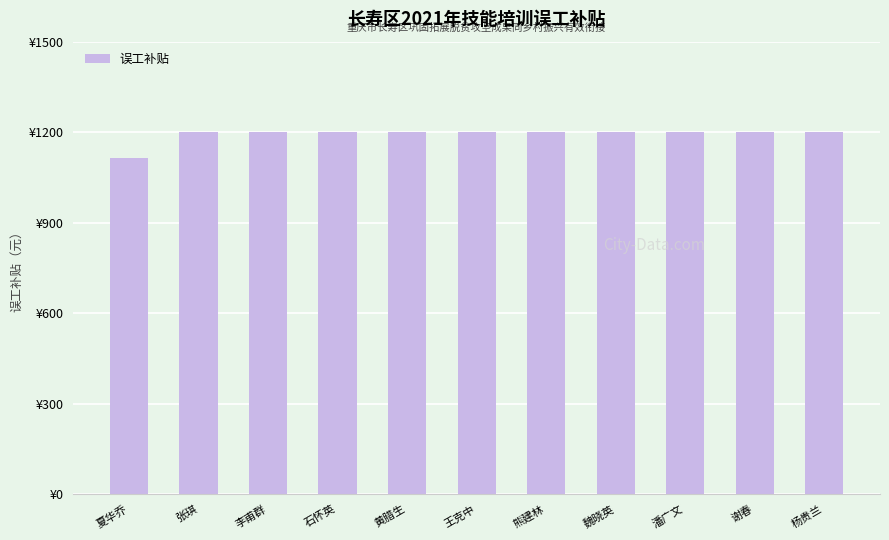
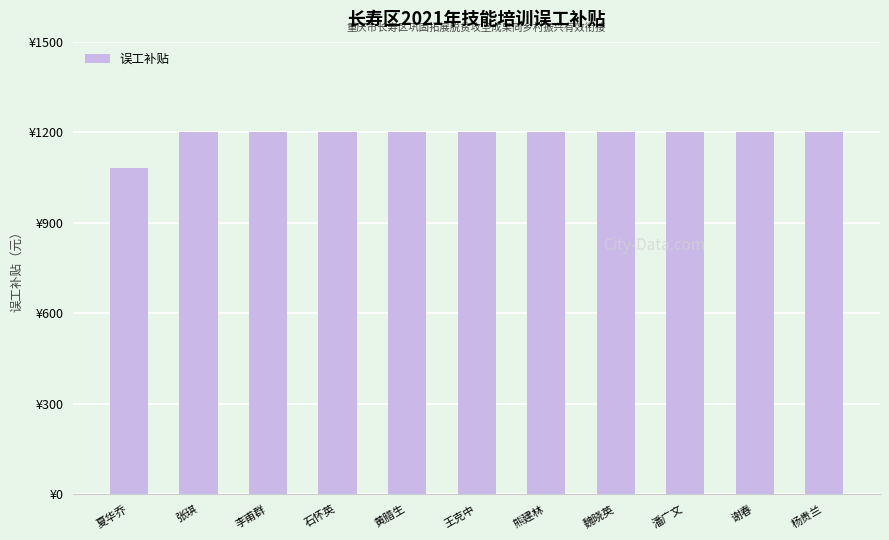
夏华乔: ¥1120 -> ¥1080
